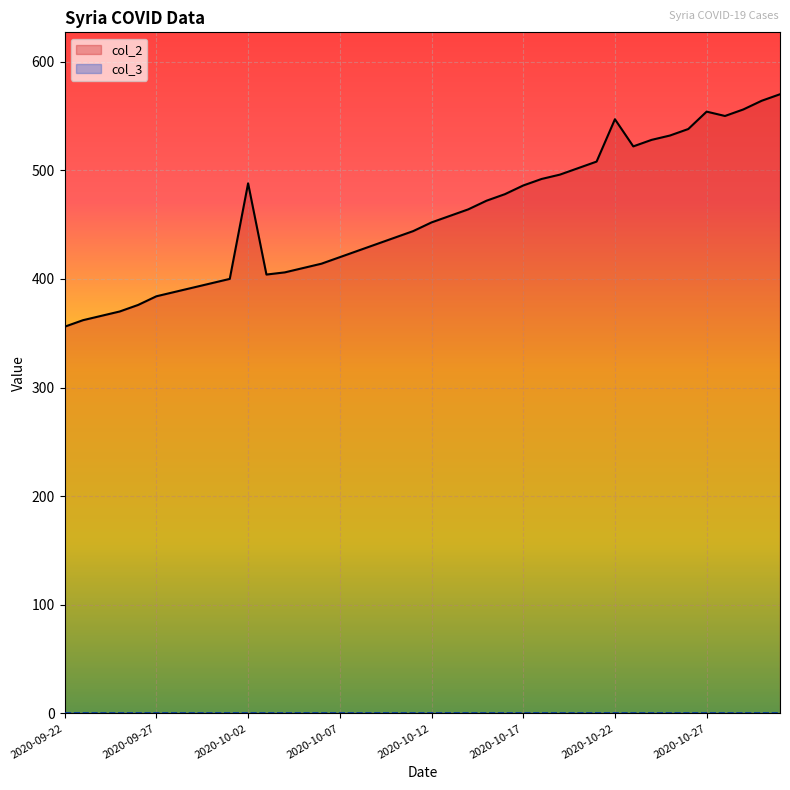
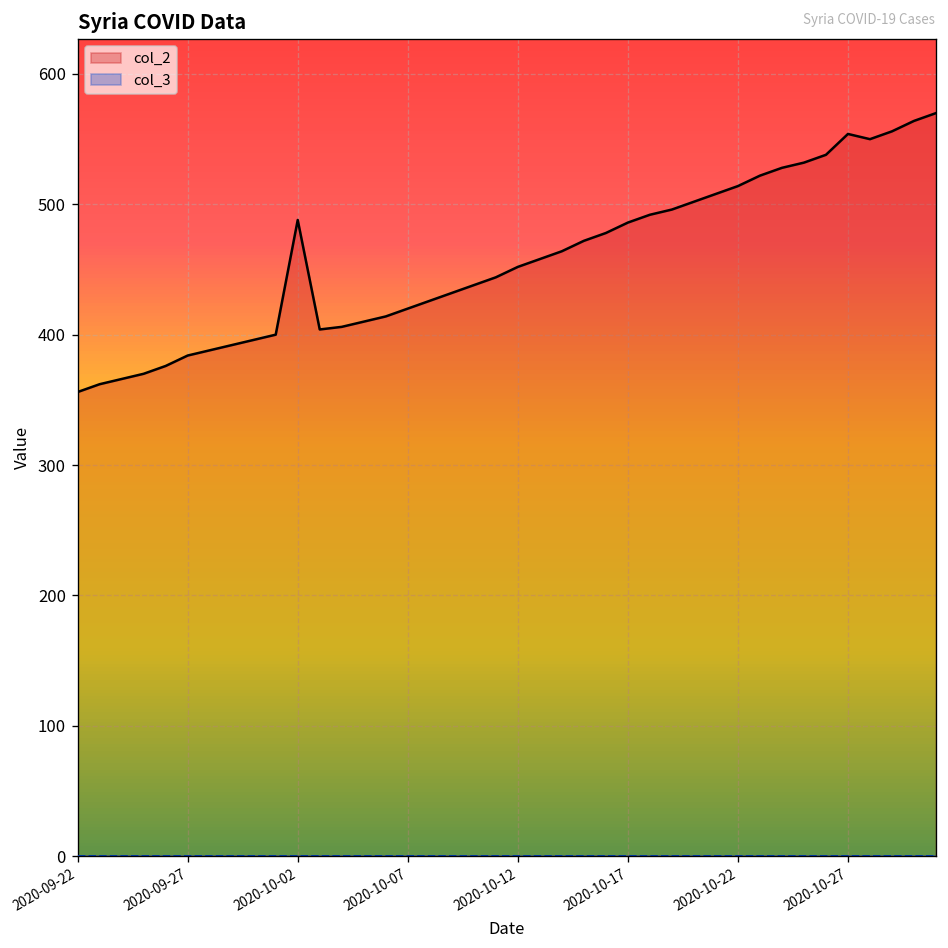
col_2, 2020-10-22: 547 -> 514
